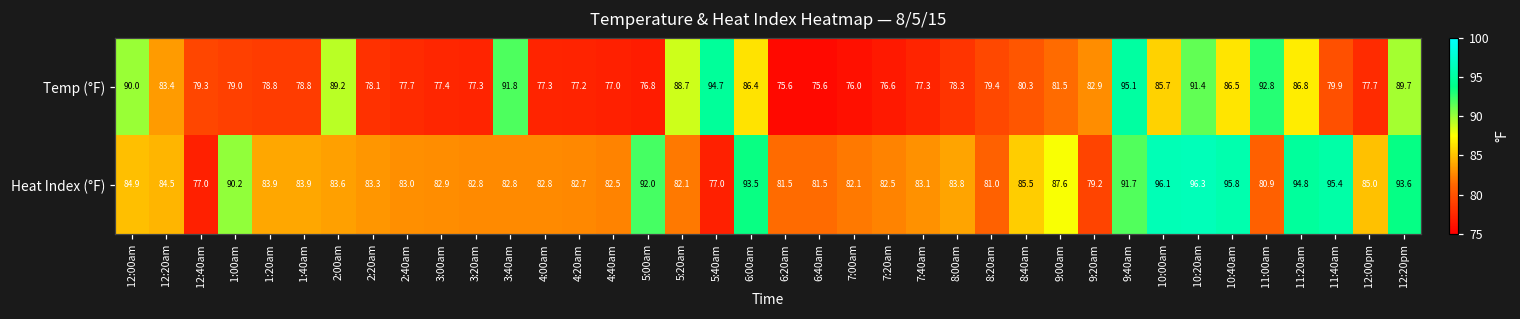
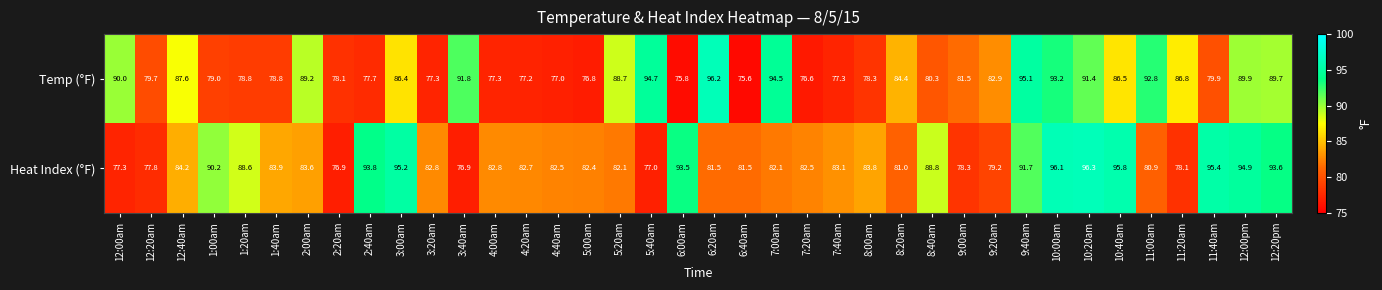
Temp (°F), 12:20am: 83.4 -> 79.7
Temp (°F), 12:40am: 79.3 -> 87.6
Temp (°F), 3:00am: 77.4 -> 86.4
Temp (°F), 6:00am: 86.4 -> 75.8
Temp (°F), 6:20am: 75.6 -> 96.2
Temp (°F), 7:00am: 76.0 -> 94.5
Temp (°F), 8:20am: 79.4 -> 84.4
Temp (°F), 10:00am: 85.7 -> 93.2
Temp (°F), 12:00pm: 77.7 -> 89.9
Heat Index (°F), 12:00am: 84.9 -> 77.3
Heat Index (°F), 12:20am: 84.5 -> 77.8
Heat Index (°F), 12:40am: 77.0 -> 84.2
Heat Index (°F), 1:20am: 83.9 -> 88.6
Heat Index (°F), 2:20am: 83.3 -> 76.9
Heat Index (°F), 2:40am: 83.0 -> 93.8
Heat Index (°F), 3:00am: 82.9 -> 95.2
Heat Index (°F), 3:40am: 82.8 -> 76.9
Heat Index (°F), 5:00am: 92.0 -> 82.4
Heat Index (°F), 8:40am: 85.5 -> 88.8
Heat Index (°F), 9:00am: 87.6 -> 78.3
Heat Index (°F), 11:20am: 94.8 -> 78.1
Heat Index (°F), 12:00pm: 85.0 -> 94.9
